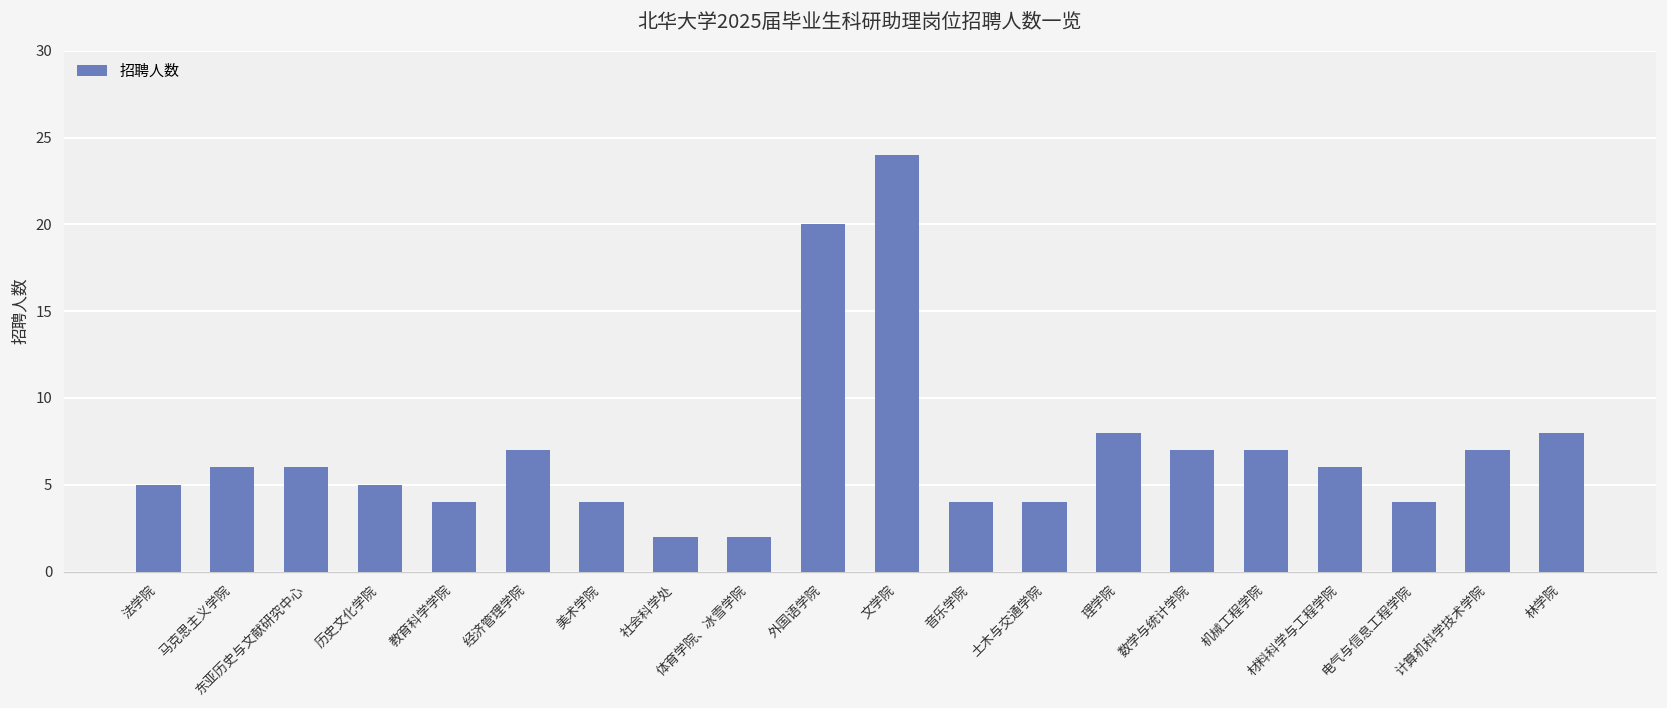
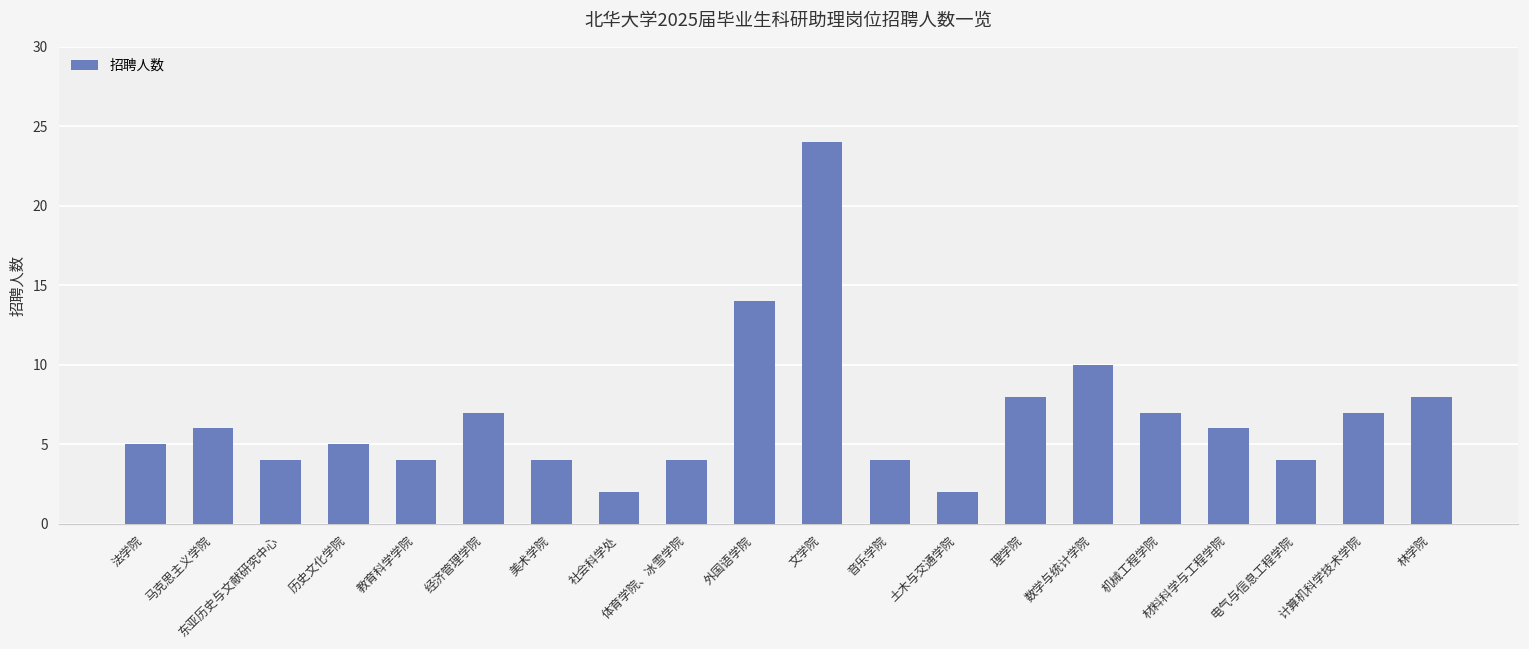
东亚历史与文献研究中心: 6 -> 4
体育学院、冰雪学院: 2 -> 4
外国语学院: 20 -> 14
土木与交通学院: 4 -> 2
数学与统计学院: 7 -> 10
